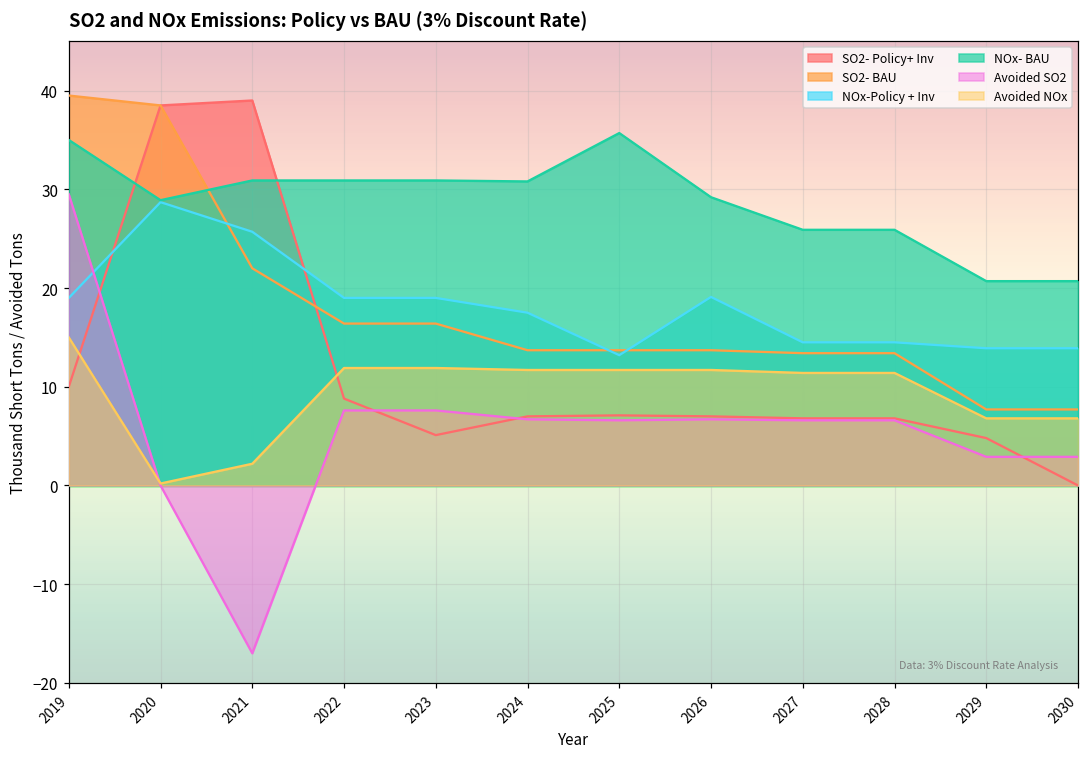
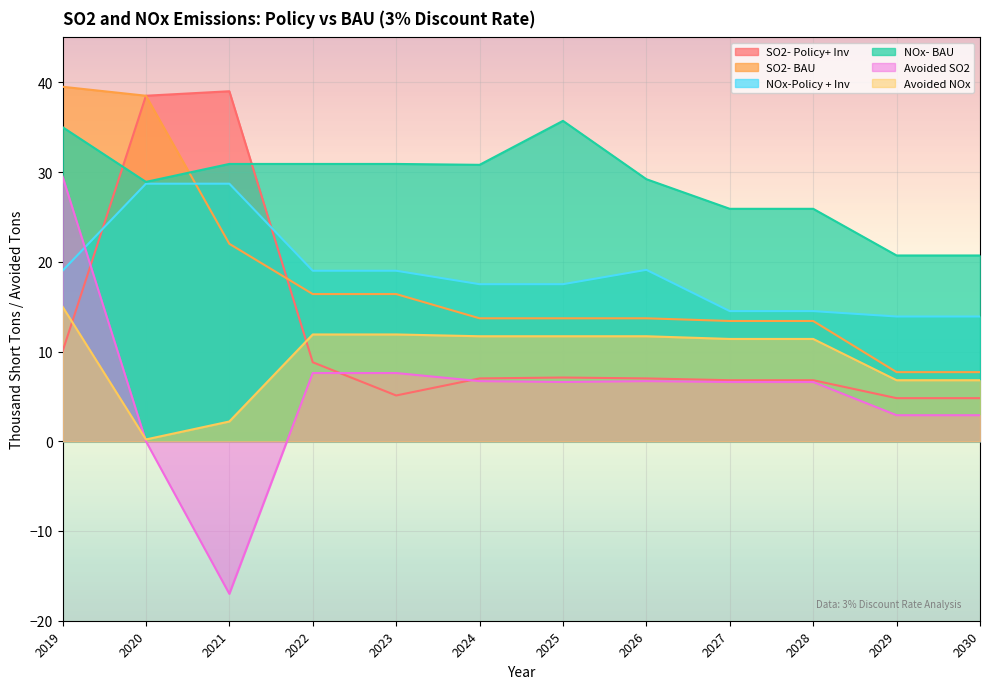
NOx-Policy + Inv, 2021: 26 -> 29
NOx-Policy + Inv, 2025: 13 -> 18
SO2- Policy+ Inv, 2030: 0 -> 5
